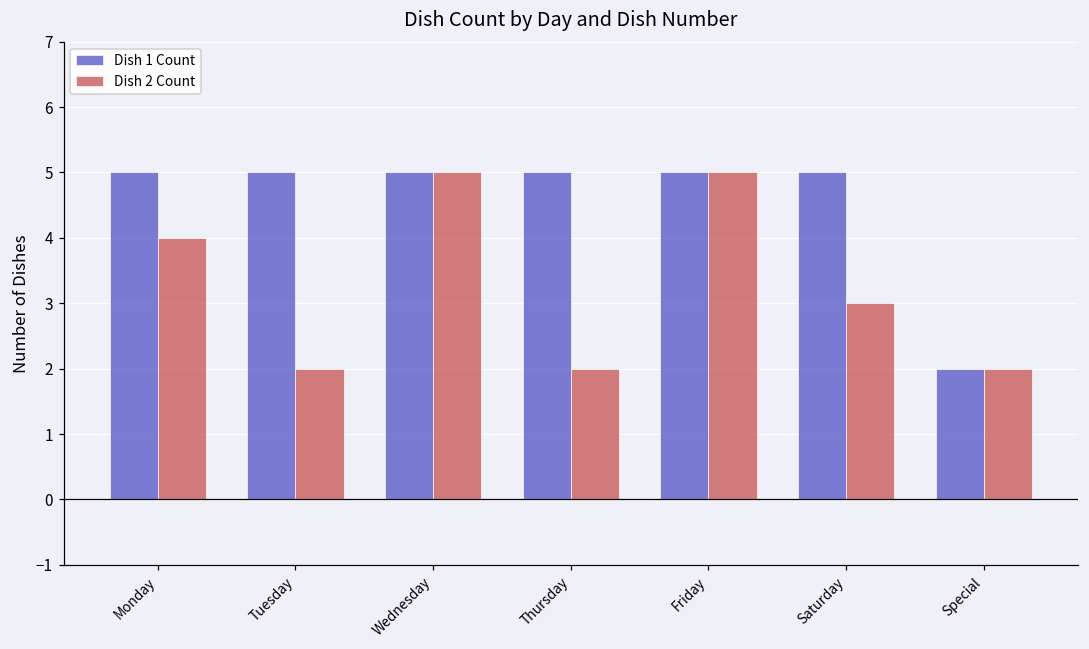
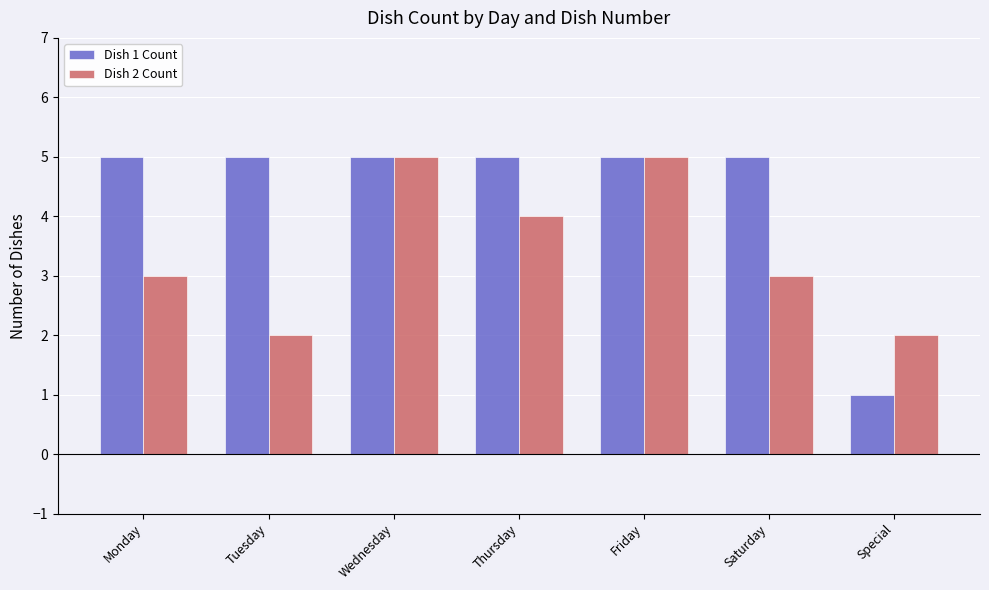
Dish 2 Count, Monday: 4 -> 3
Dish 2 Count, Thursday: 2 -> 4
Dish 1 Count, Special: 2 -> 1
